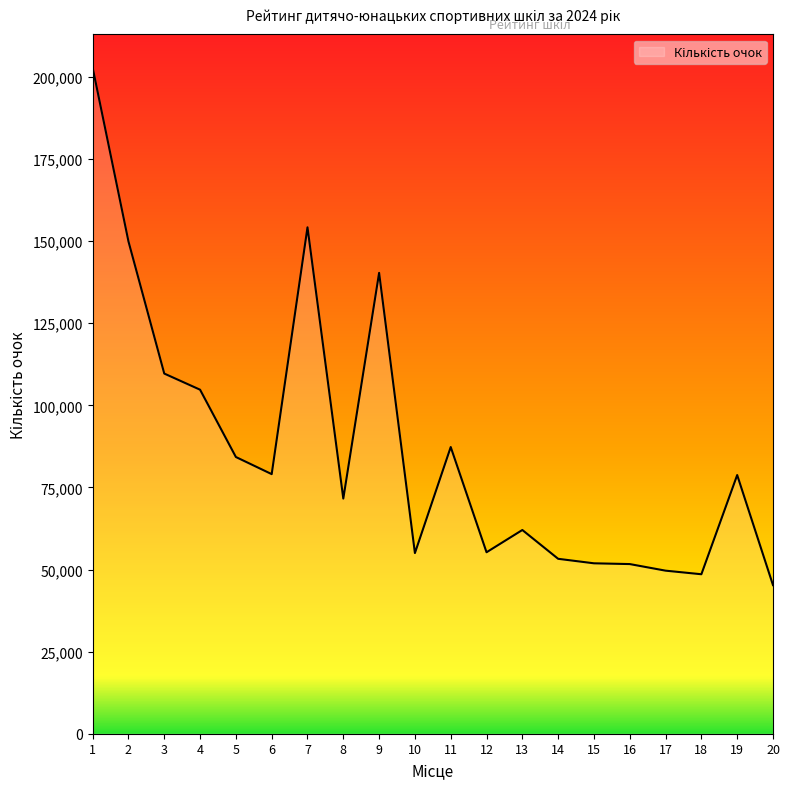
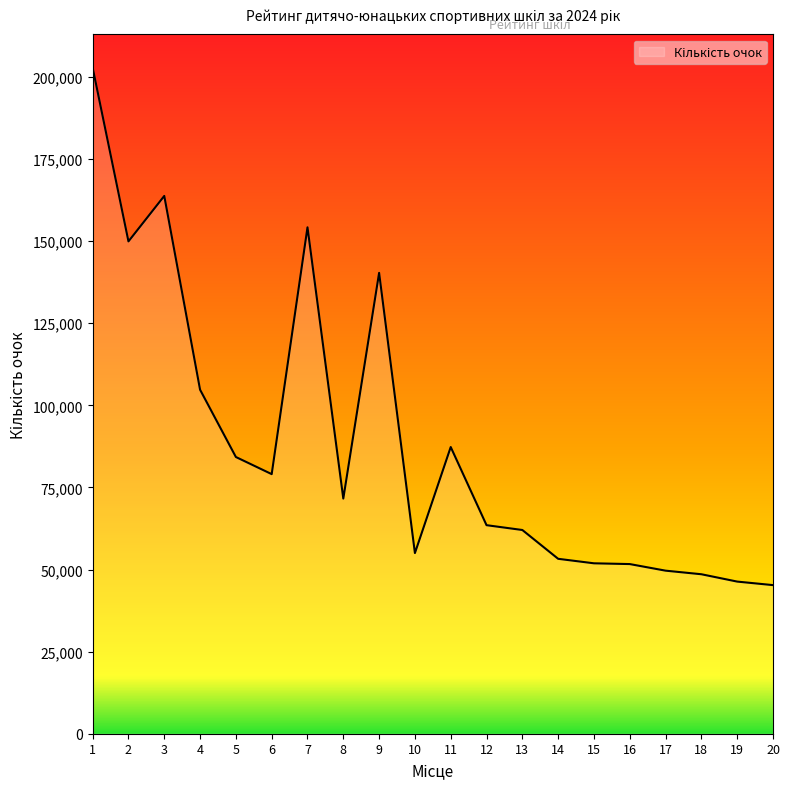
3: 110,000 -> 164,000
12: 55,000 -> 64,000
19: 79,000 -> 46,000
